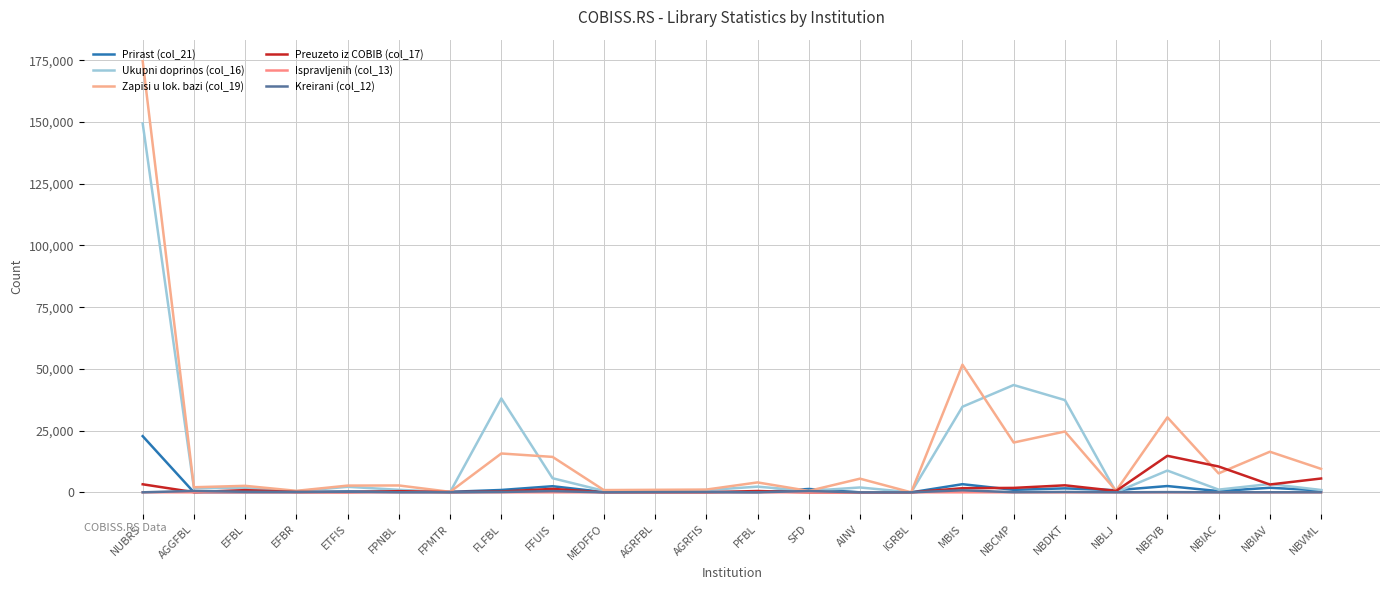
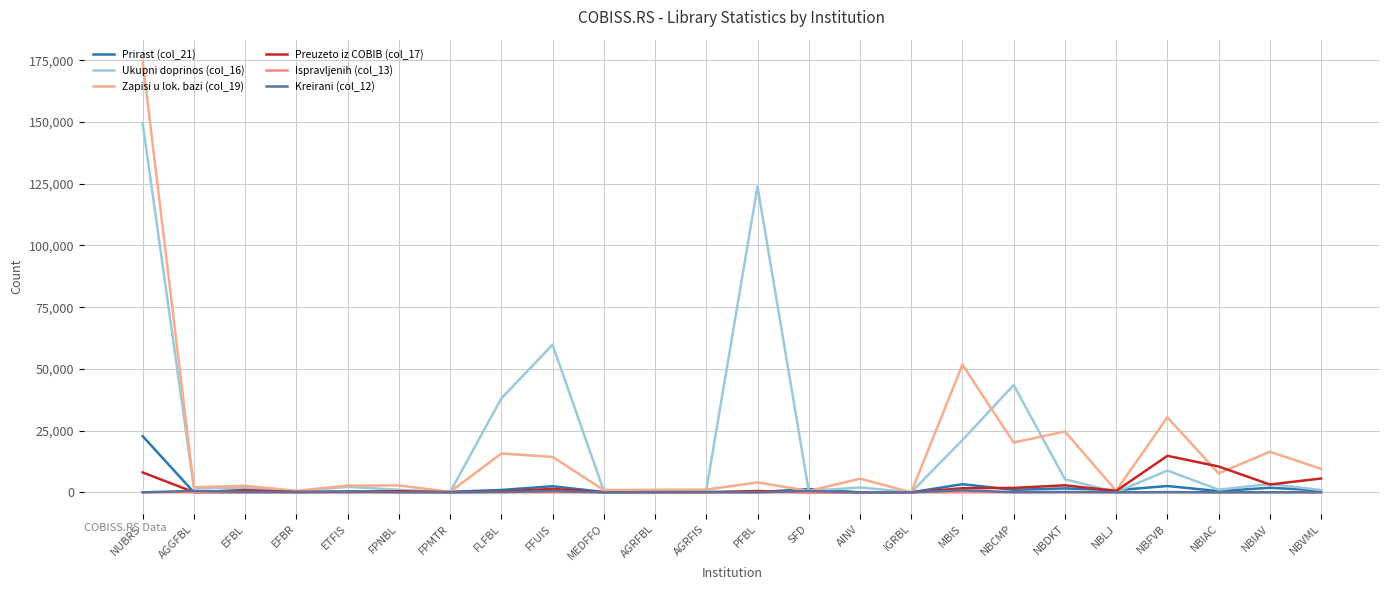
Preuzeto iz COBIB (col_17), NUBRS: 3,000 -> 8,000
Ukupni doprinos (col_16), FFUIS: 6,000 -> 60,000
Ukupni doprinos (col_16), PFBL: 2,000 -> 124,000
Ukupni doprinos (col_16), MBIS: 35,000 -> 21,000
Ukupni doprinos (col_16), NBDKT: 37,000 -> 5,000
